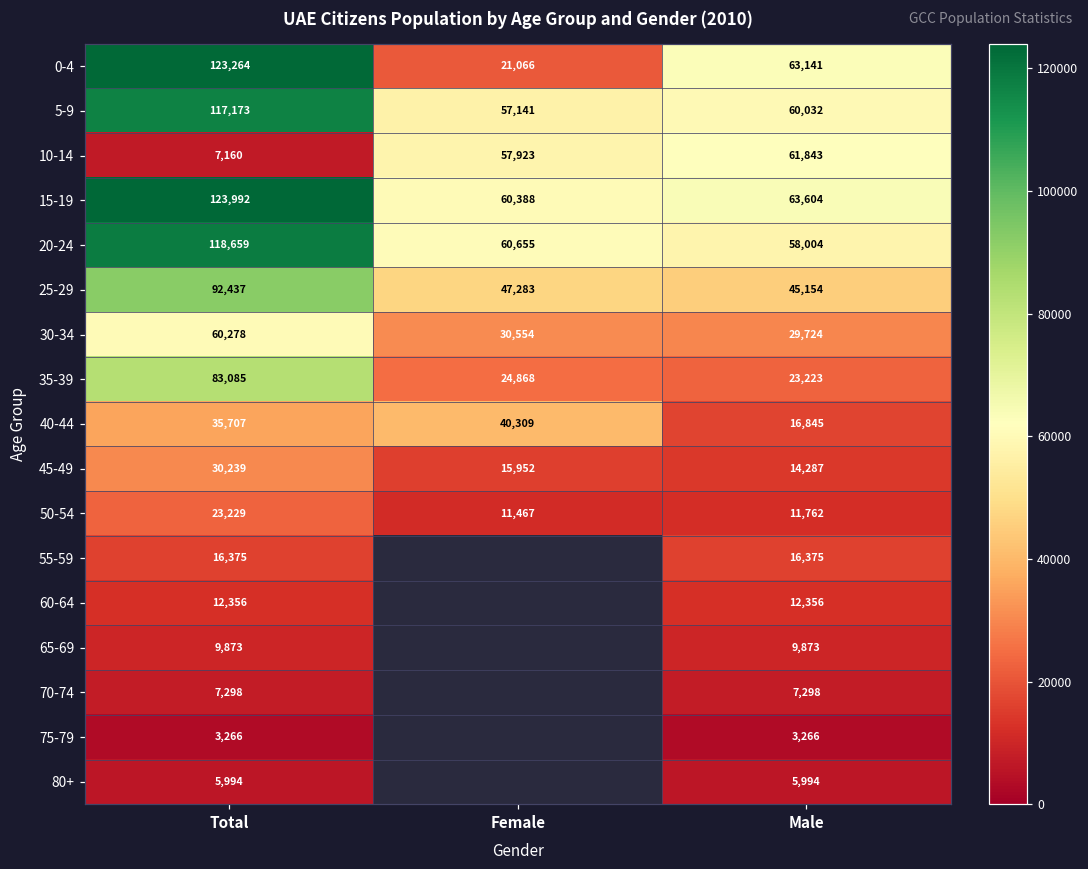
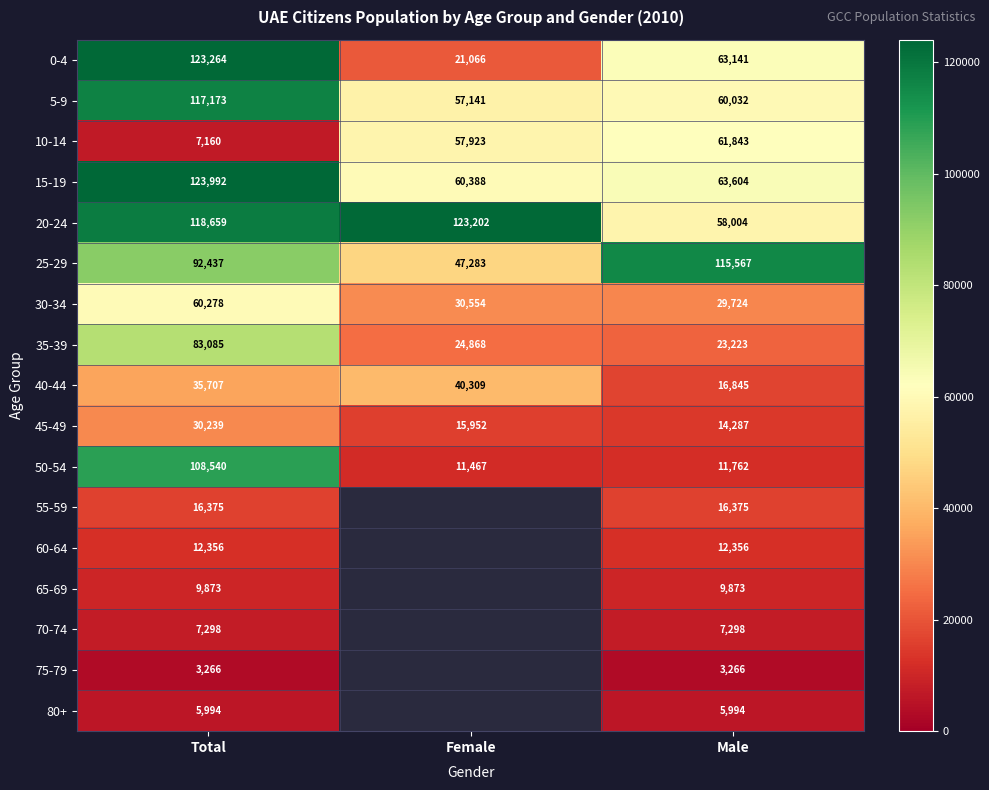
20-24, Female: 60,655 -> 123,202
25-29, Male: 45,154 -> 115,567
50-54, Total: 23,229 -> 108,540
